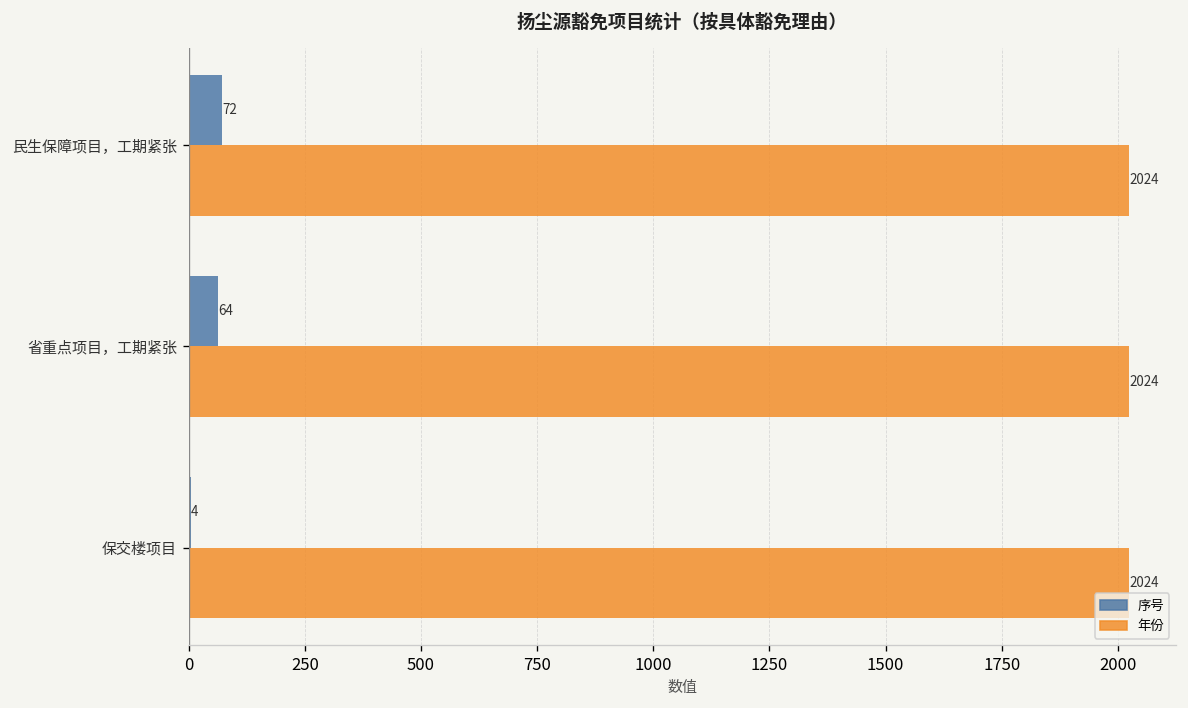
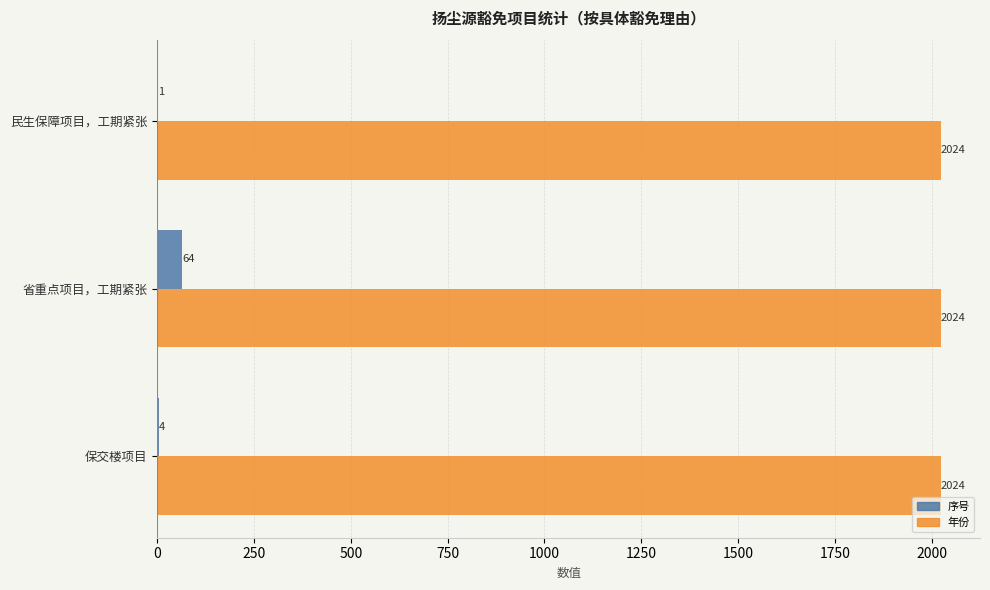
序号, 民生保障项目，工期紧张: 72 -> 1
